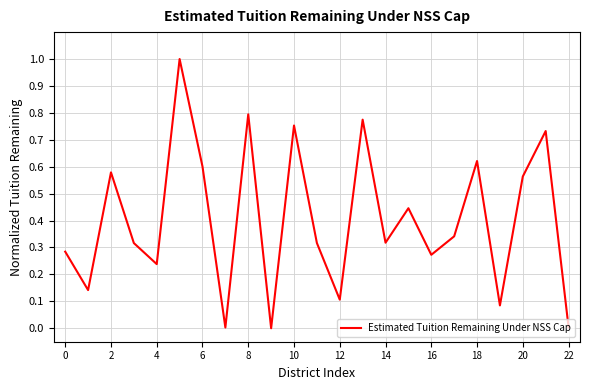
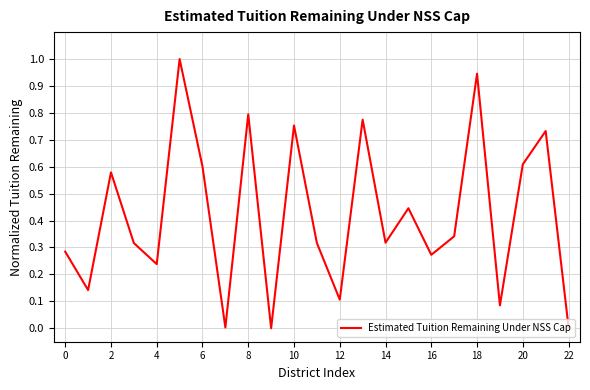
18: 0.62 -> 0.95
20: 0.56 -> 0.61
